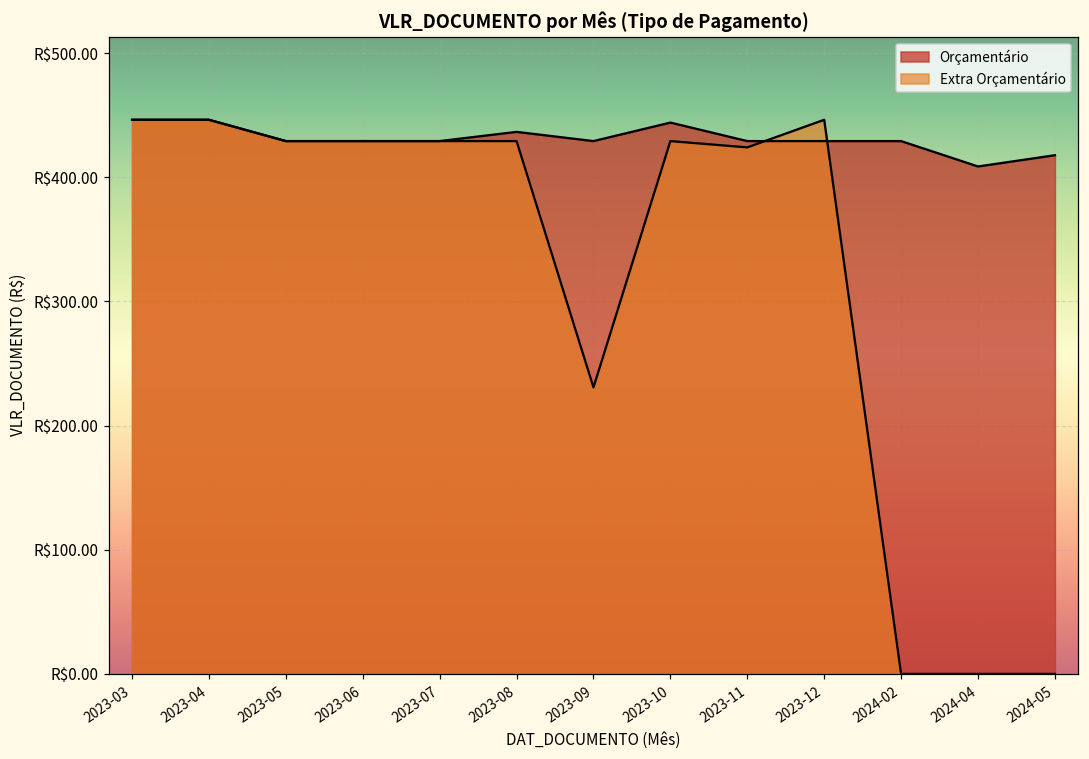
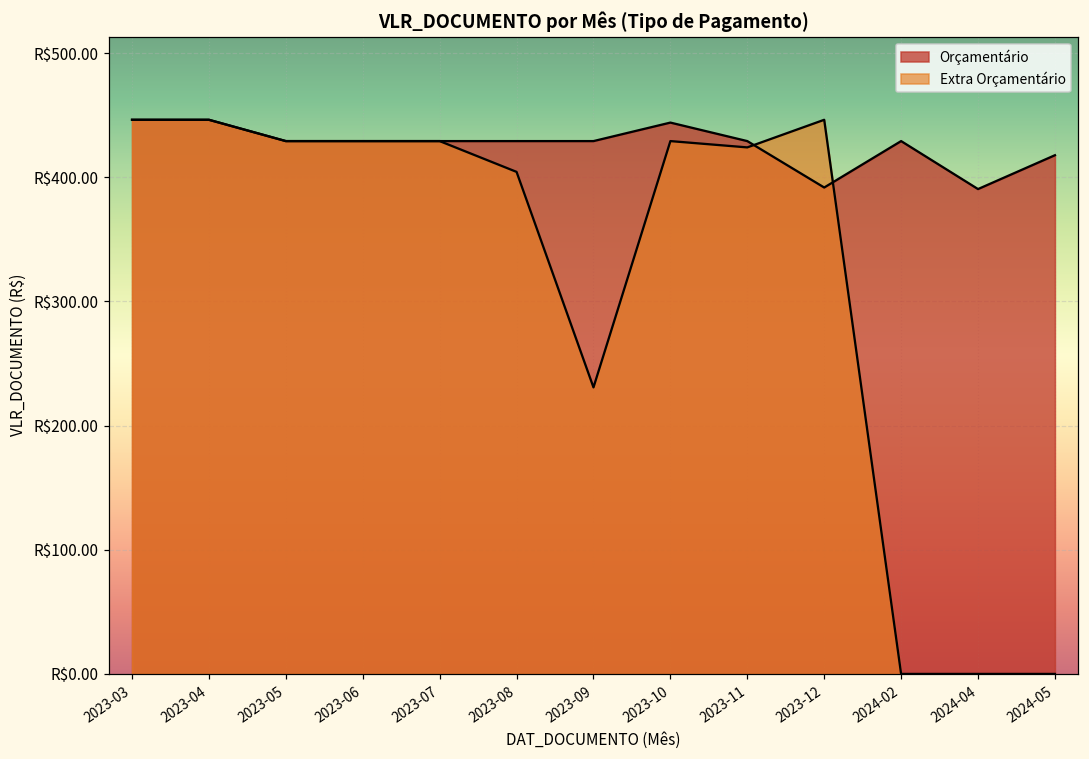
Orçamentário, 2023-08: R$437 -> R$429
Extra Orçamentário, 2023-08: R$429 -> R$404
Orçamentário, 2023-12: R$429 -> R$392
Orçamentário, 2024-04: R$409 -> R$390
